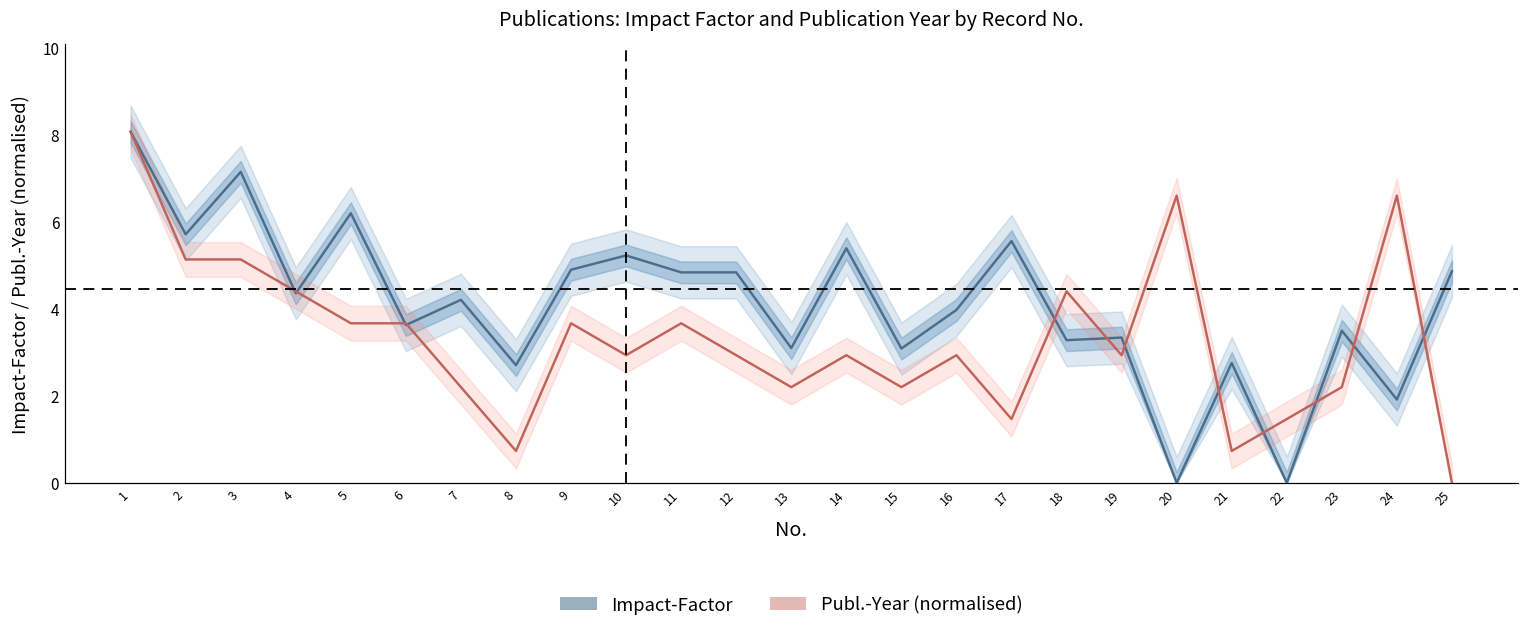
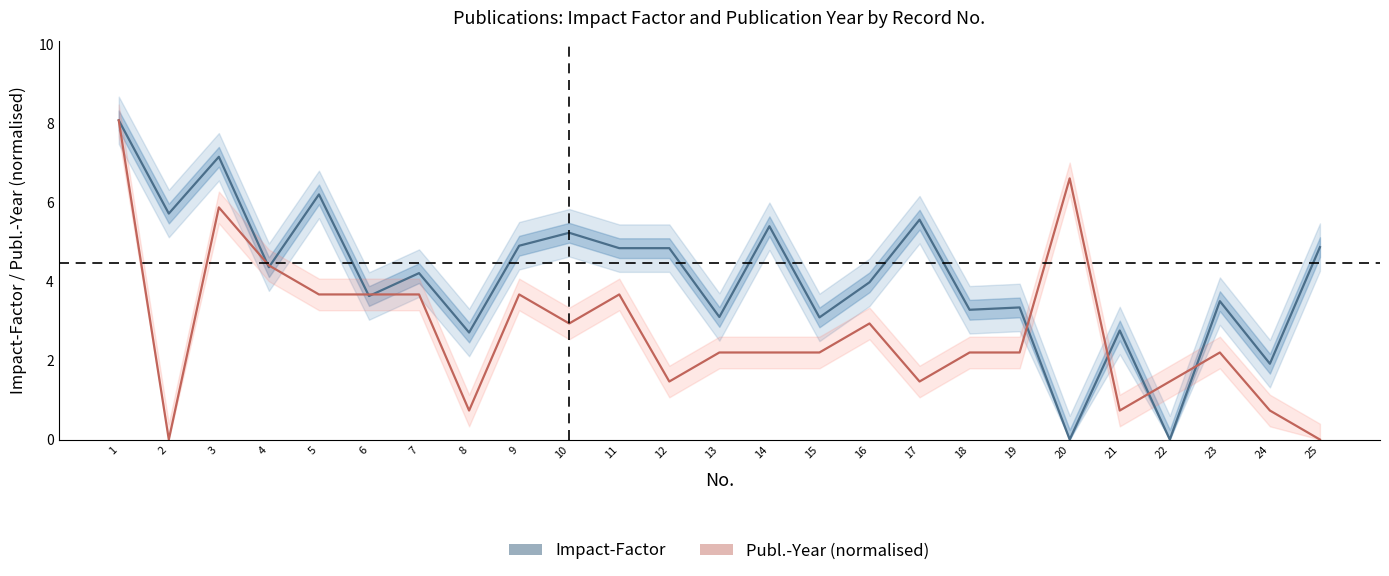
Publ.-Year (normalised), 2: 5.1 -> 0.0
Publ.-Year (normalised), 3: 5.1 -> 5.9
Publ.-Year (normalised), 7: 2.2 -> 3.7
Publ.-Year (normalised), 12: 2.9 -> 1.5
Publ.-Year (normalised), 14: 2.9 -> 2.2
Publ.-Year (normalised), 18: 4.4 -> 2.2
Publ.-Year (normalised), 19: 2.9 -> 2.2
Publ.-Year (normalised), 24: 6.6 -> 0.7
